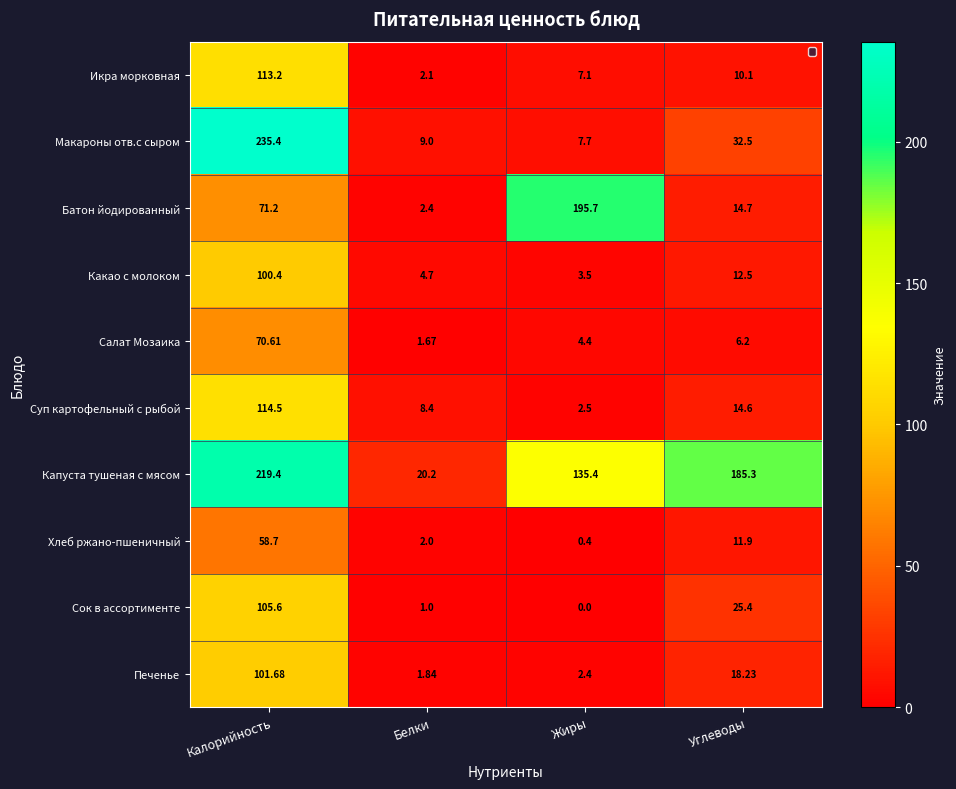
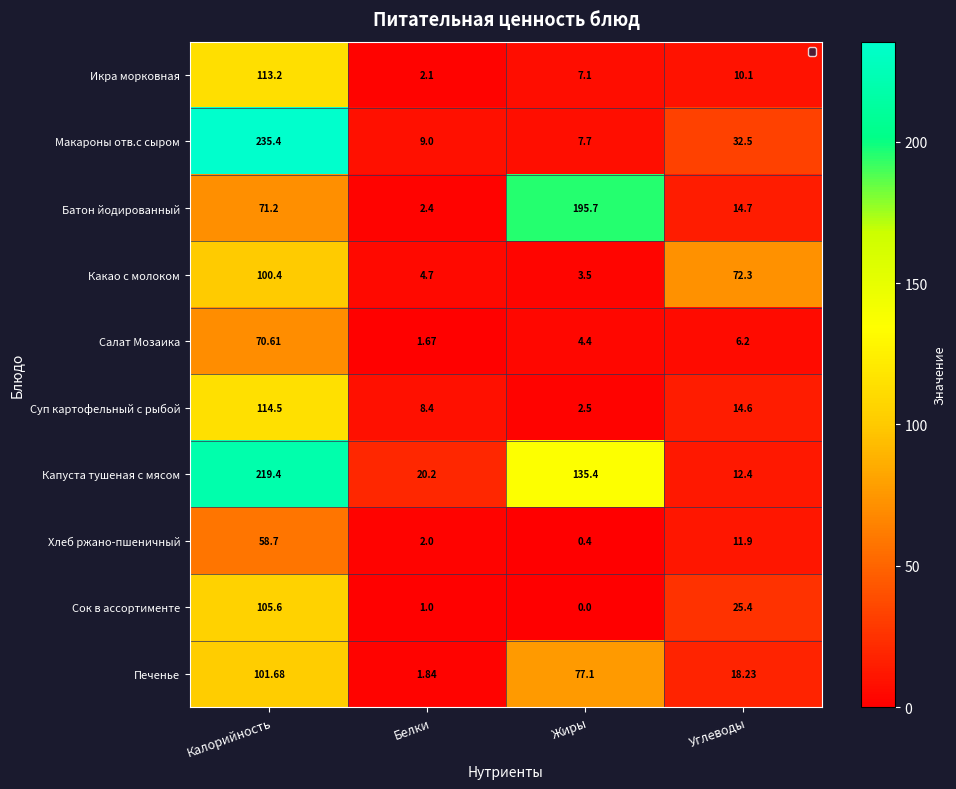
Какао с молоком, Углеводы: 12.5 -> 72.3
Капуста тушеная с мясом, Углеводы: 185.3 -> 12.4
Печенье, Жиры: 2.4 -> 77.1
